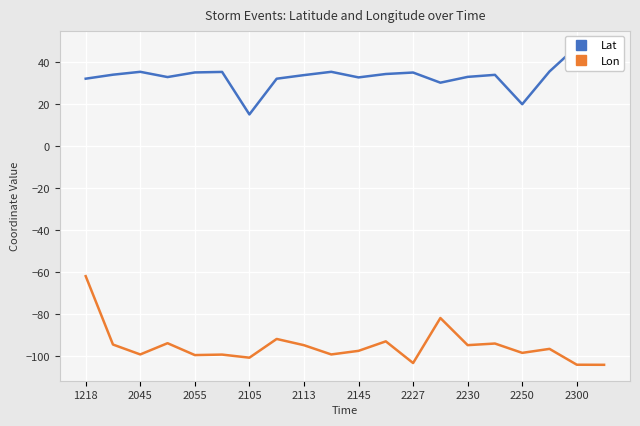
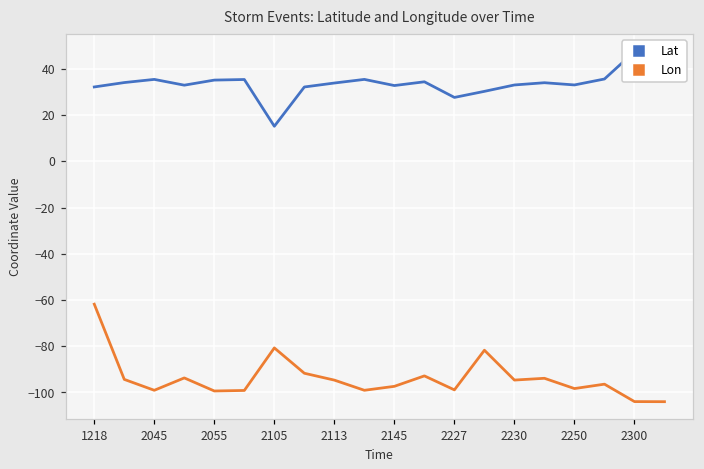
Lon, 2105: -101 -> -81
Lat, 2227: 35 -> 28
Lon, 2227: -103 -> -99
Lat, 2250: 20 -> 33
